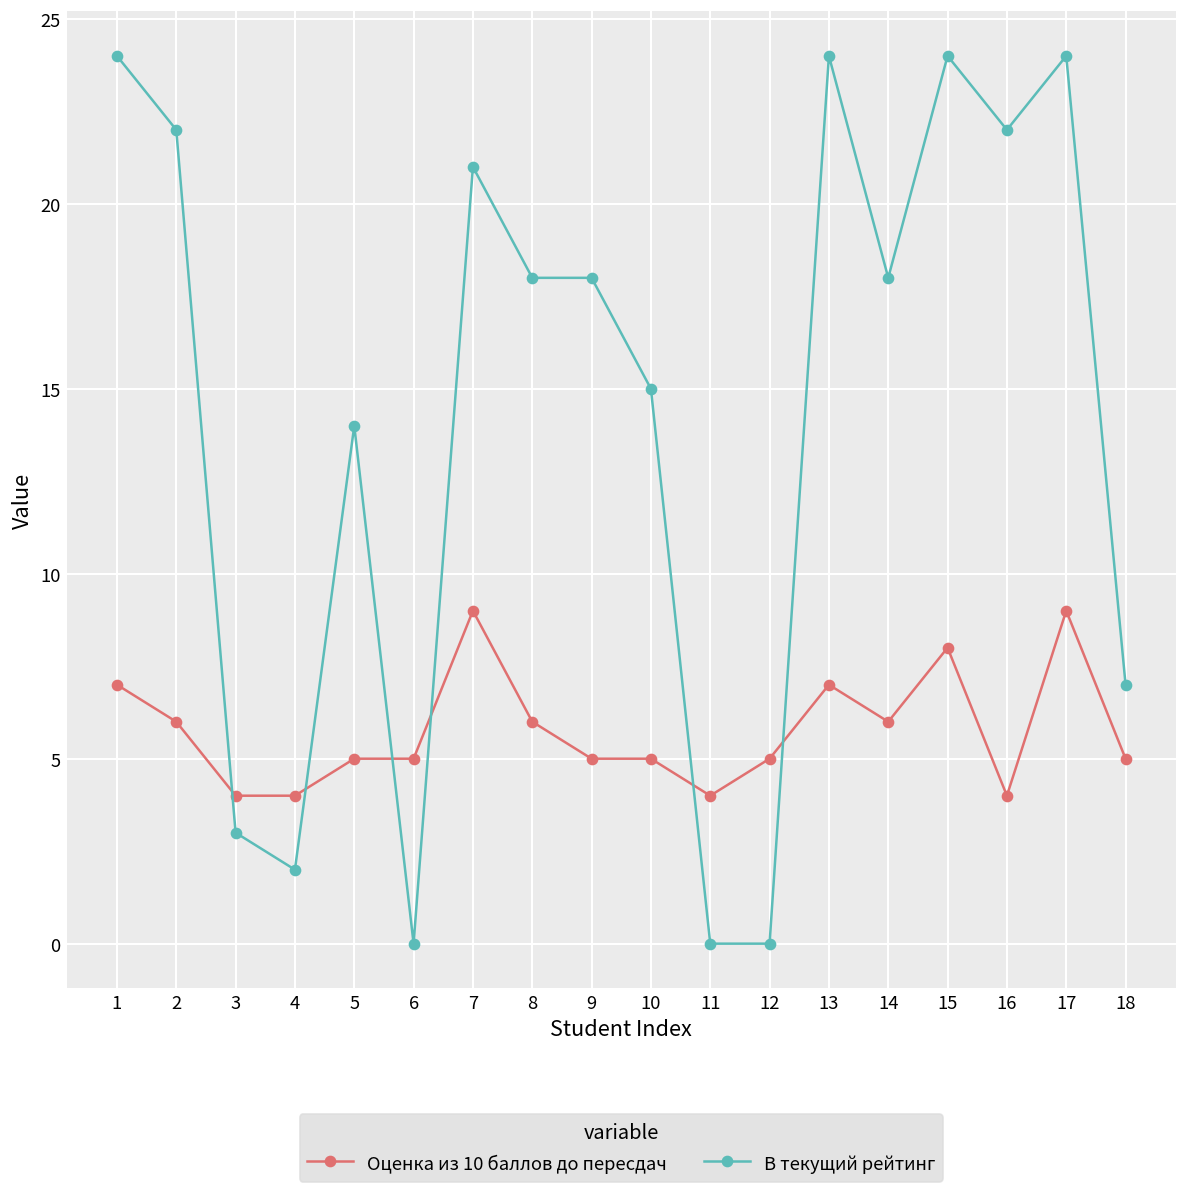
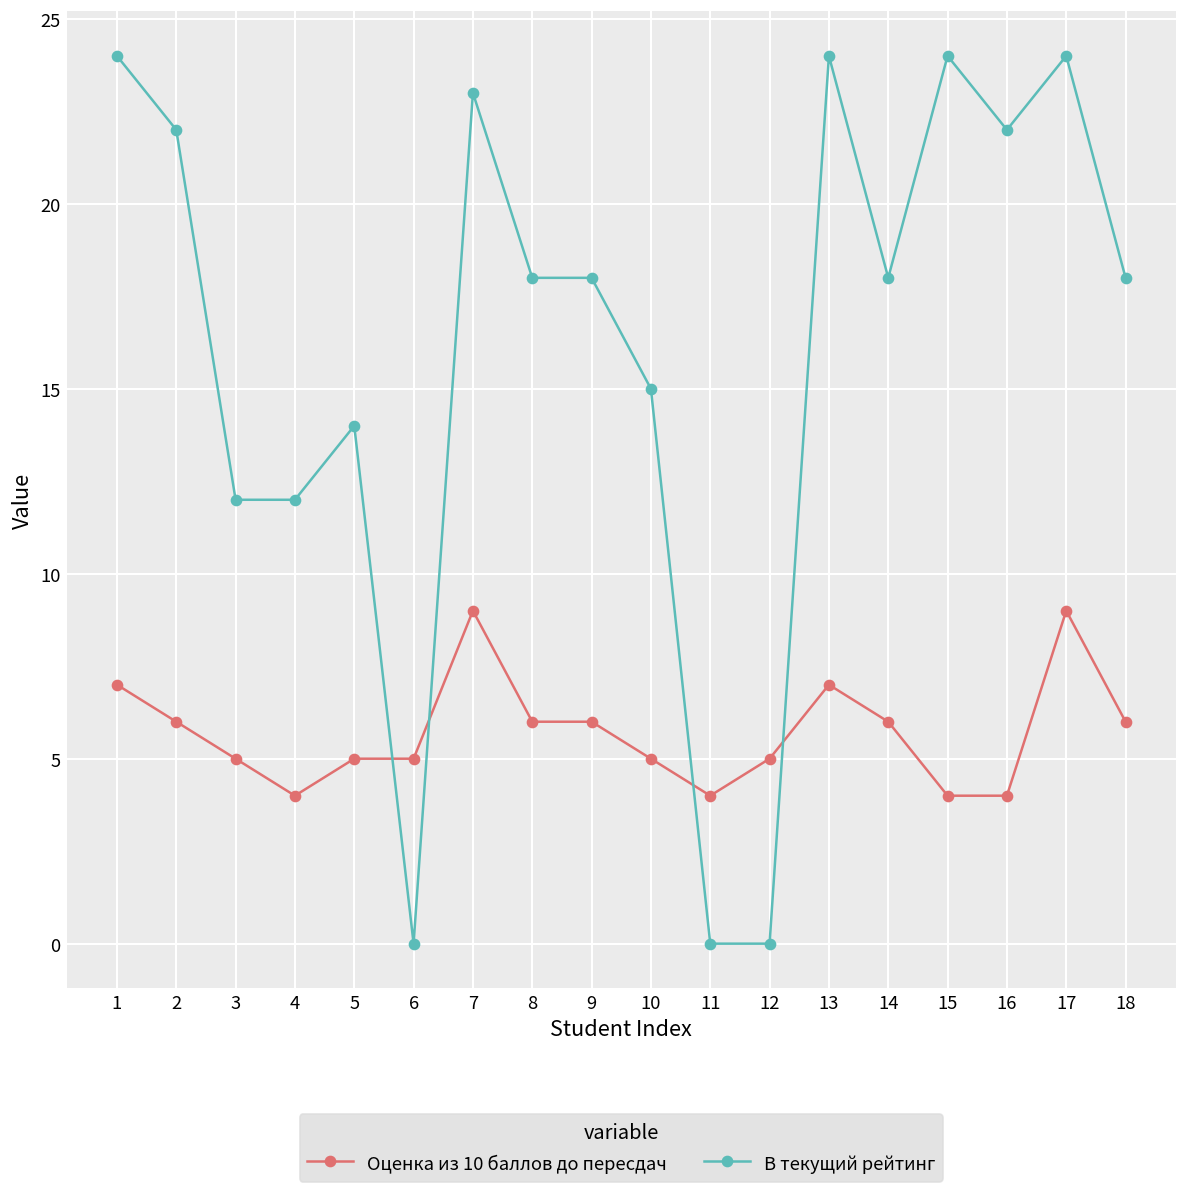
Оценка из 10 баллов до пересдач, 3: 4 -> 5
В текущий рейтинг, 3: 3 -> 12
В текущий рейтинг, 4: 2 -> 12
В текущий рейтинг, 7: 21 -> 23
Оценка из 10 баллов до пересдач, 9: 5 -> 6
Оценка из 10 баллов до пересдач, 15: 8 -> 4
Оценка из 10 баллов до пересдач, 18: 5 -> 6
В текущий рейтинг, 18: 7 -> 18
